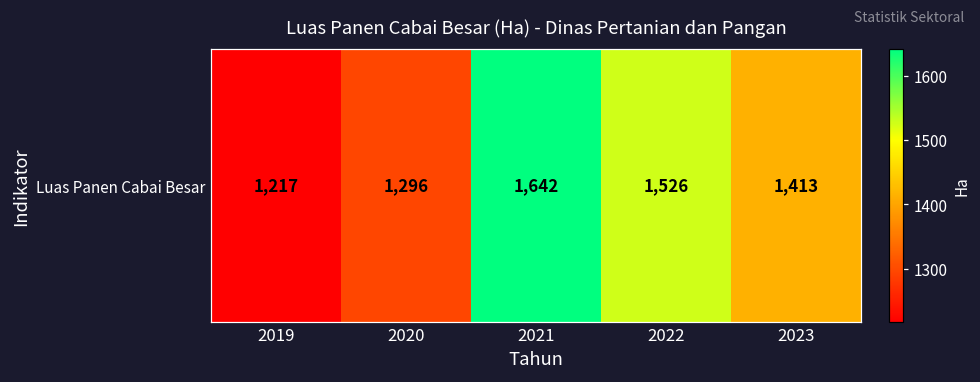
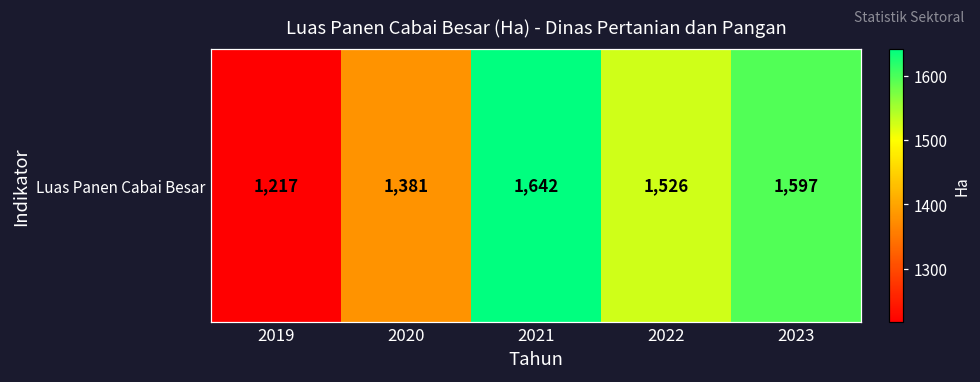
Luas Panen Cabai Besar, 2020: 1,296 -> 1,381
Luas Panen Cabai Besar, 2023: 1,413 -> 1,597
